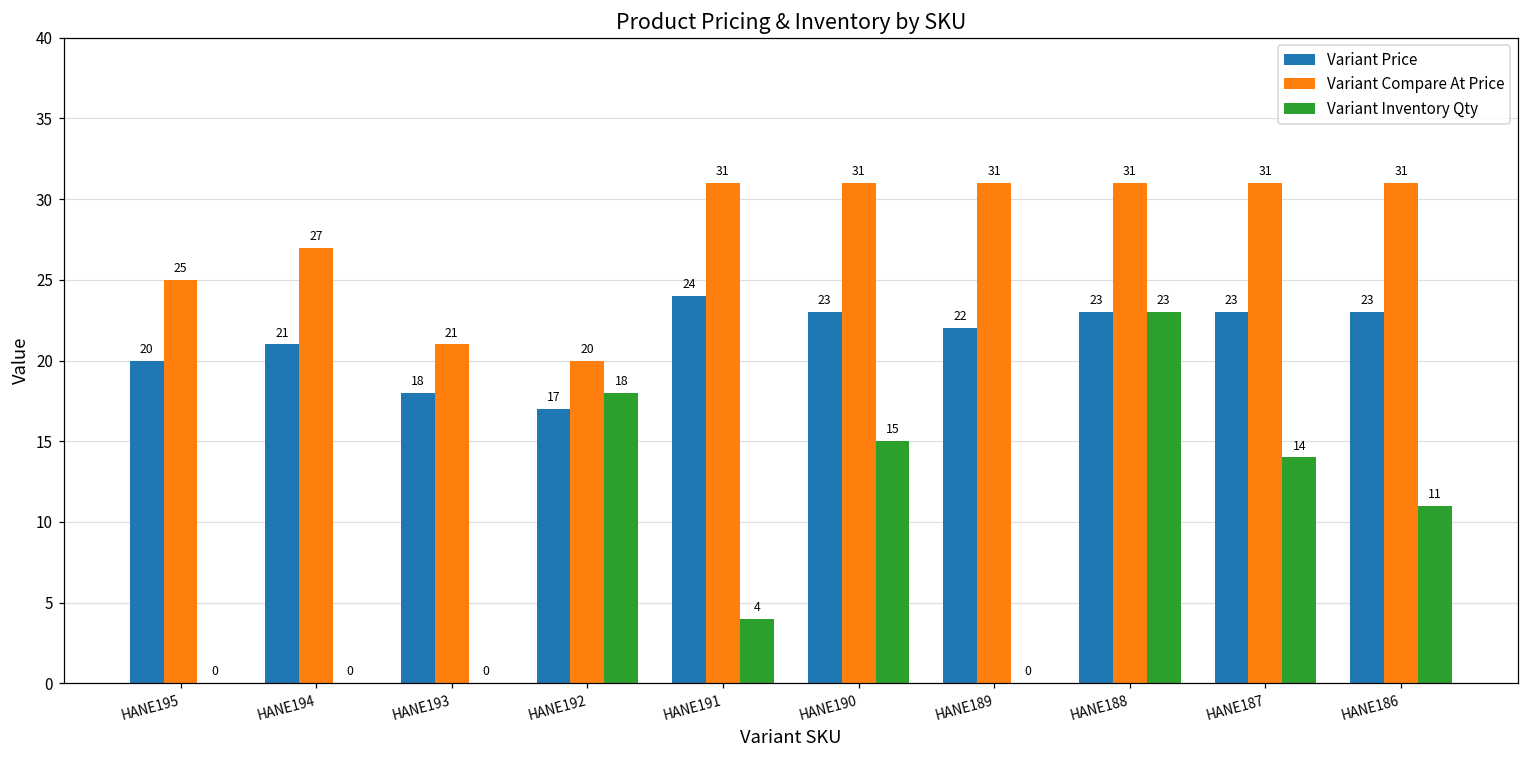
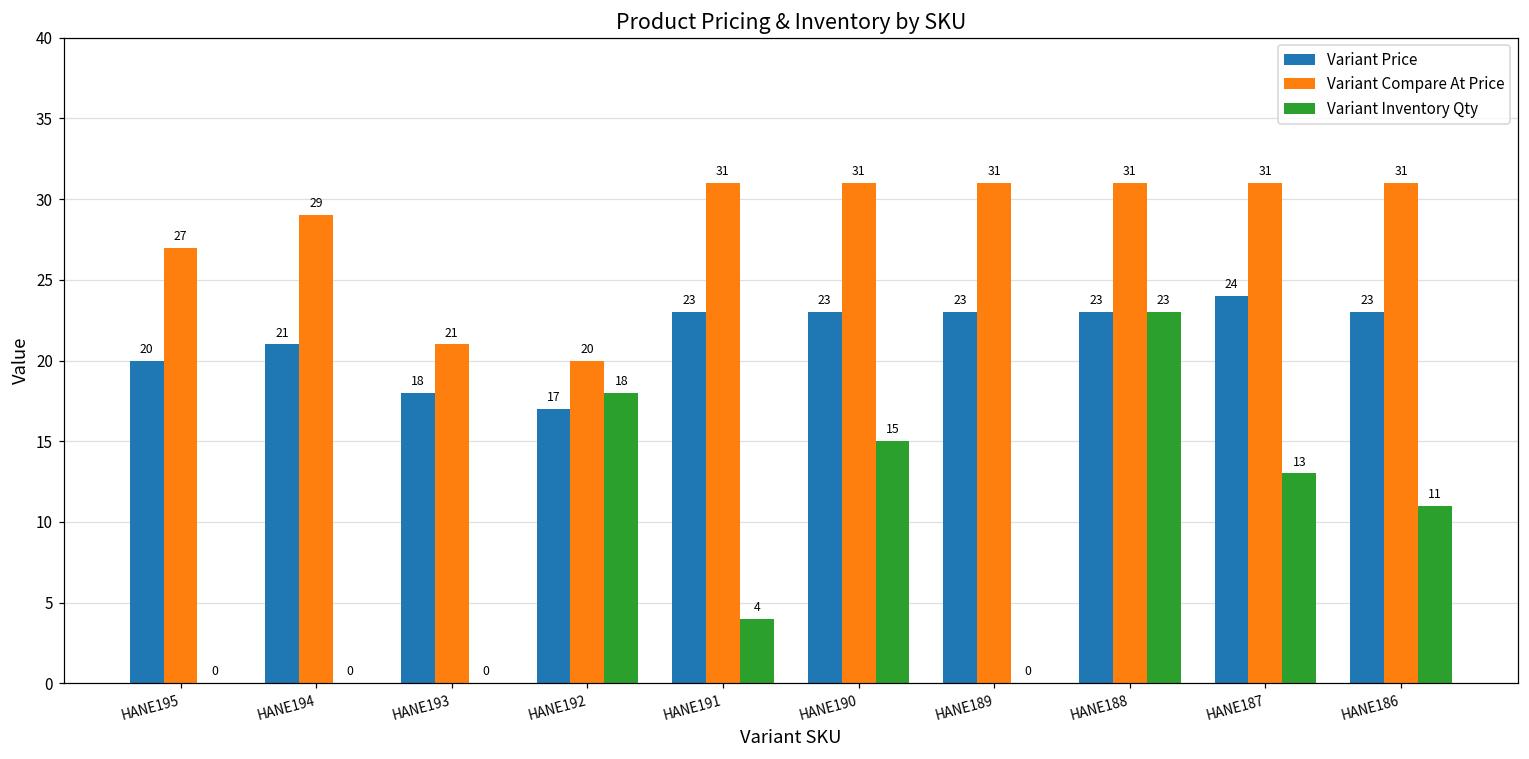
Variant Compare At Price, HANE195: 25 -> 27
Variant Compare At Price, HANE194: 27 -> 29
Variant Price, HANE191: 24 -> 23
Variant Price, HANE189: 22 -> 23
Variant Price, HANE187: 23 -> 24
Variant Inventory Qty, HANE187: 14 -> 13
